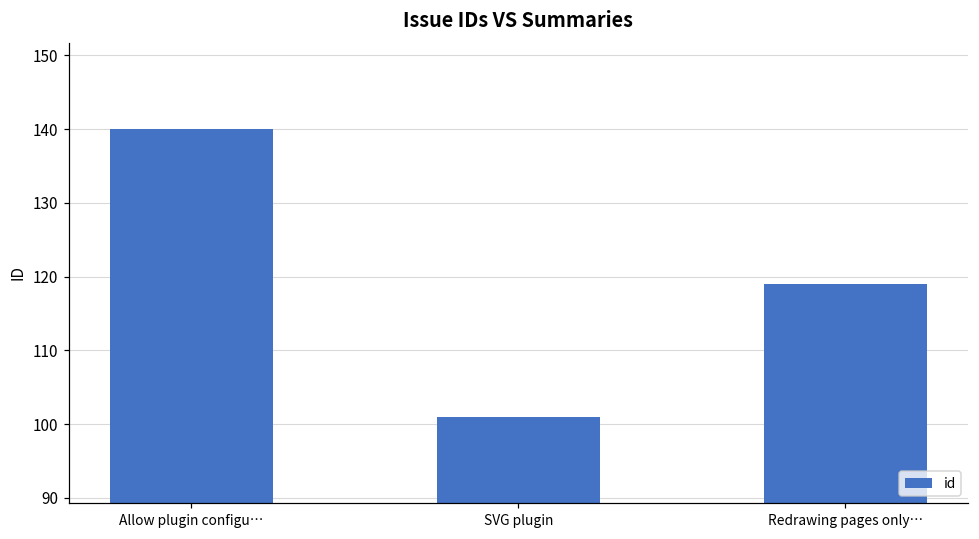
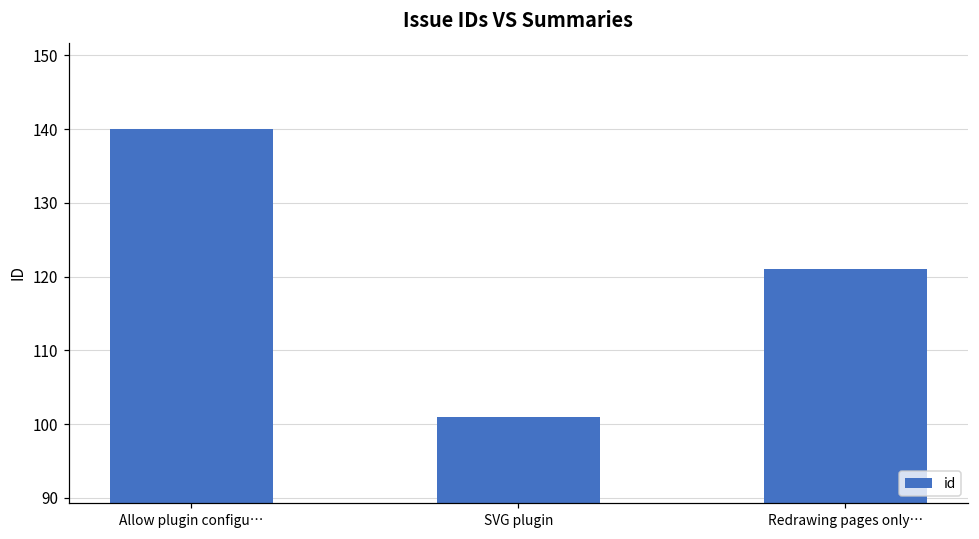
Redrawing pages only…: 119 -> 121
